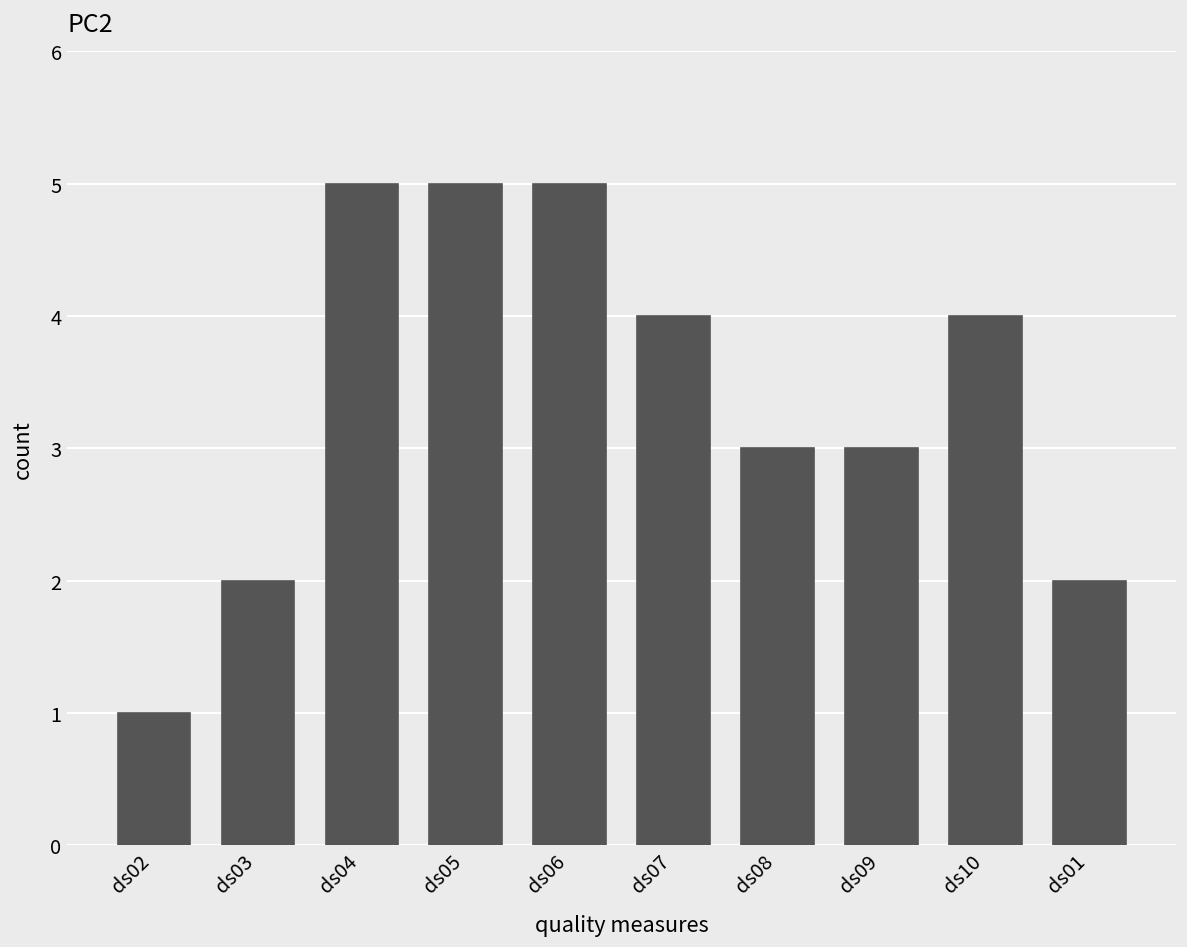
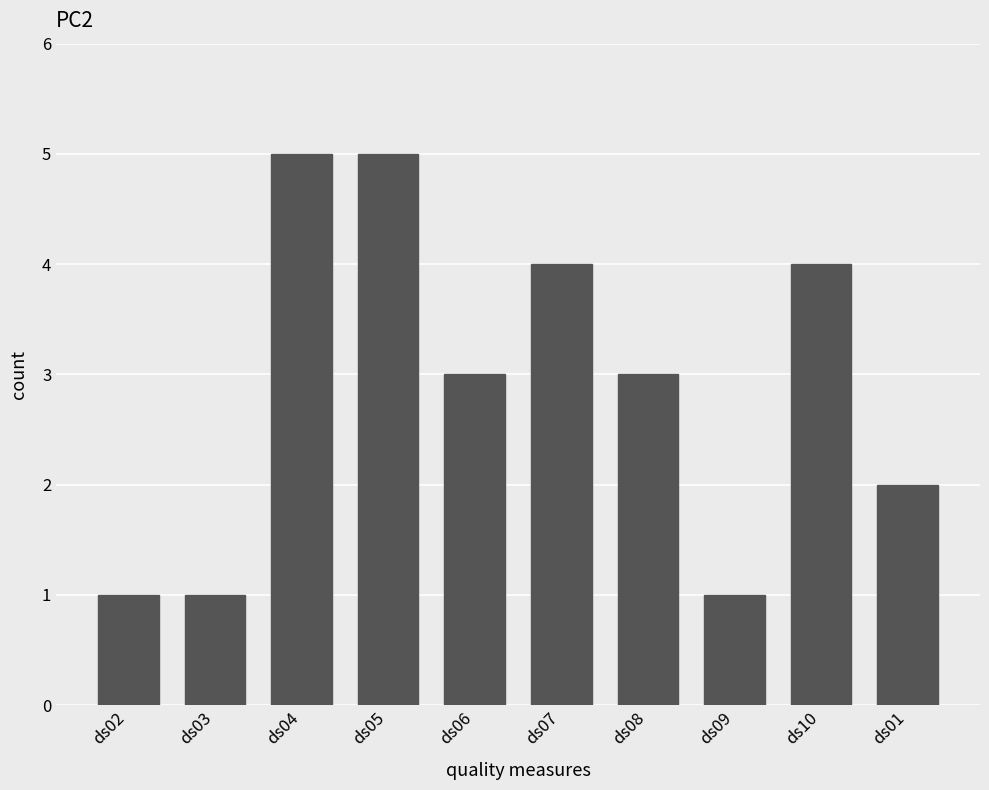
ds03: 2 -> 1
ds06: 5 -> 3
ds09: 3 -> 1
